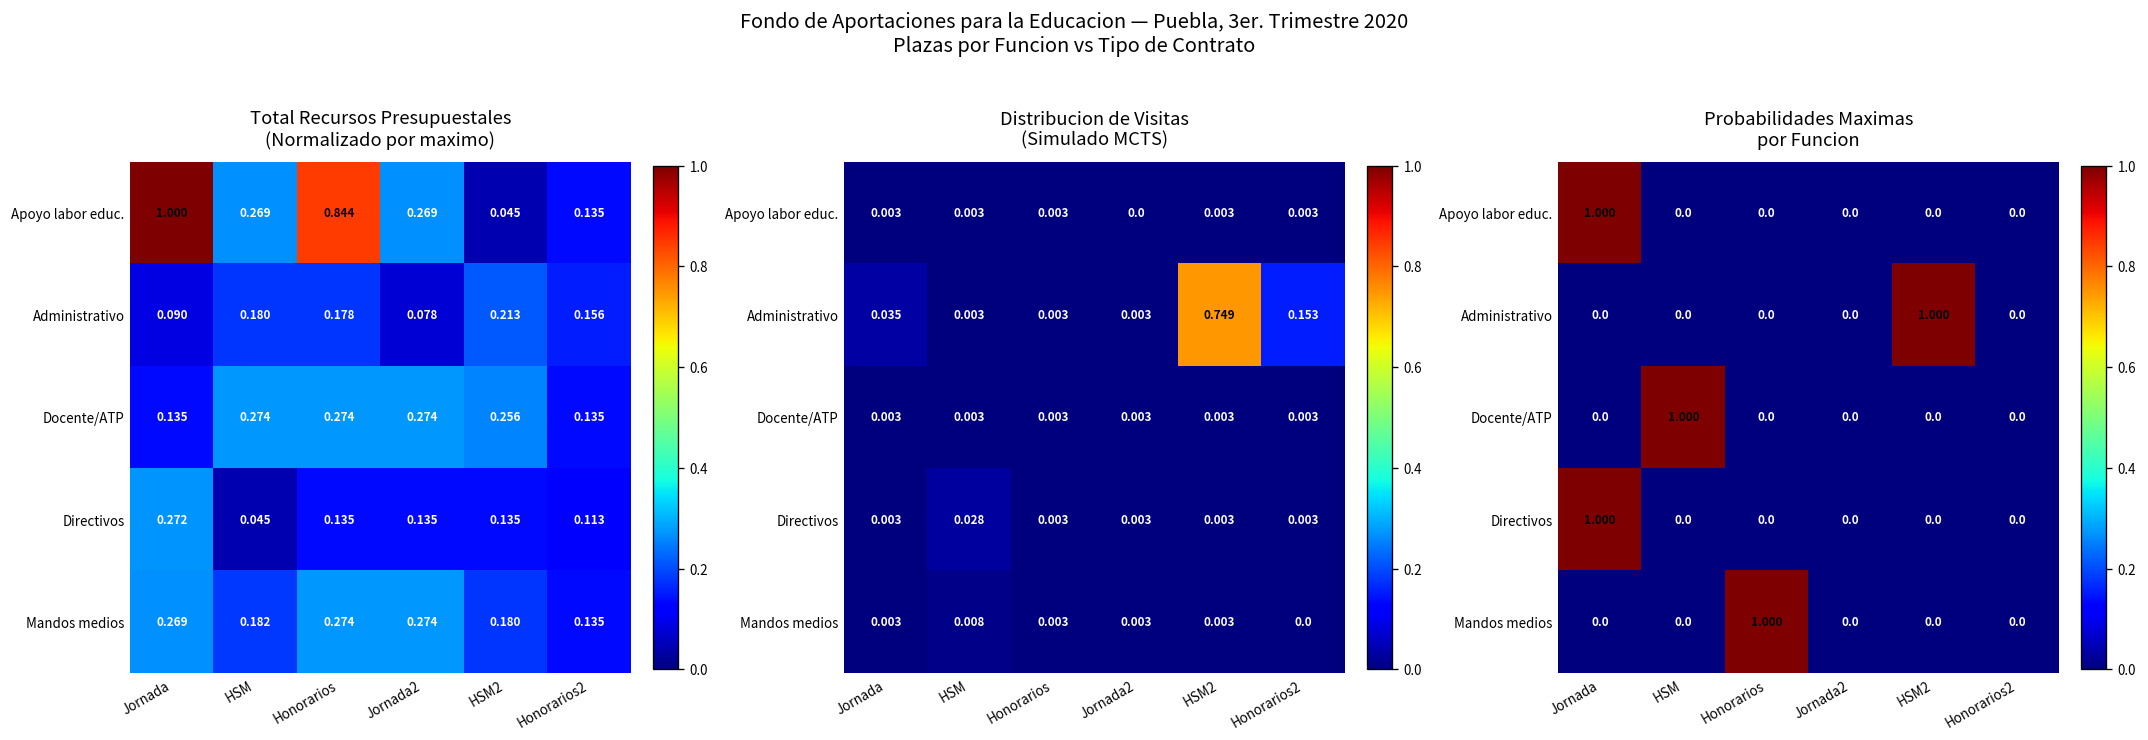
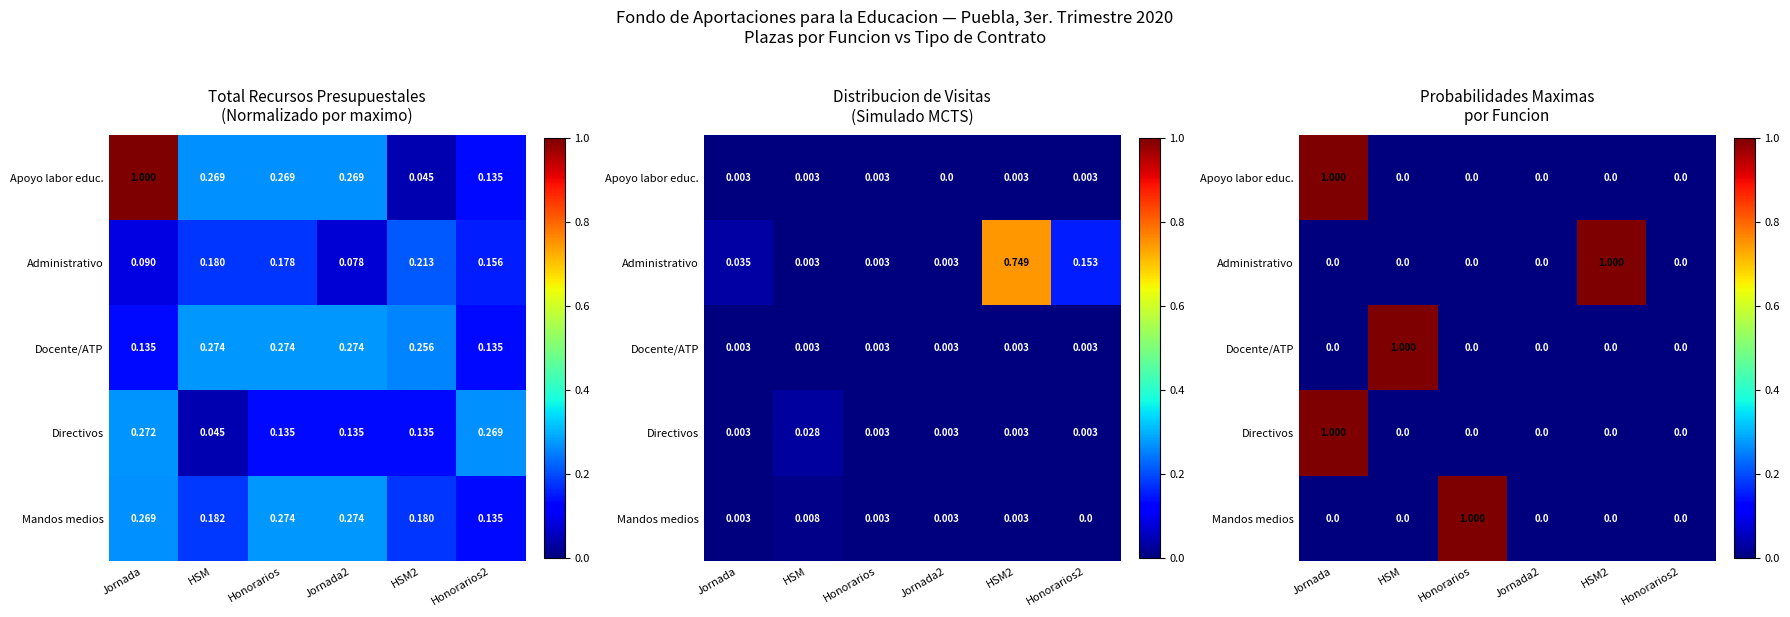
Total Recursos Presupuestales (Normalizado por maximo), Apoyo labor educ., Honorarios: 0.844 -> 0.269
Total Recursos Presupuestales (Normalizado por maximo), Directivos, Honorarios2: 0.113 -> 0.269
